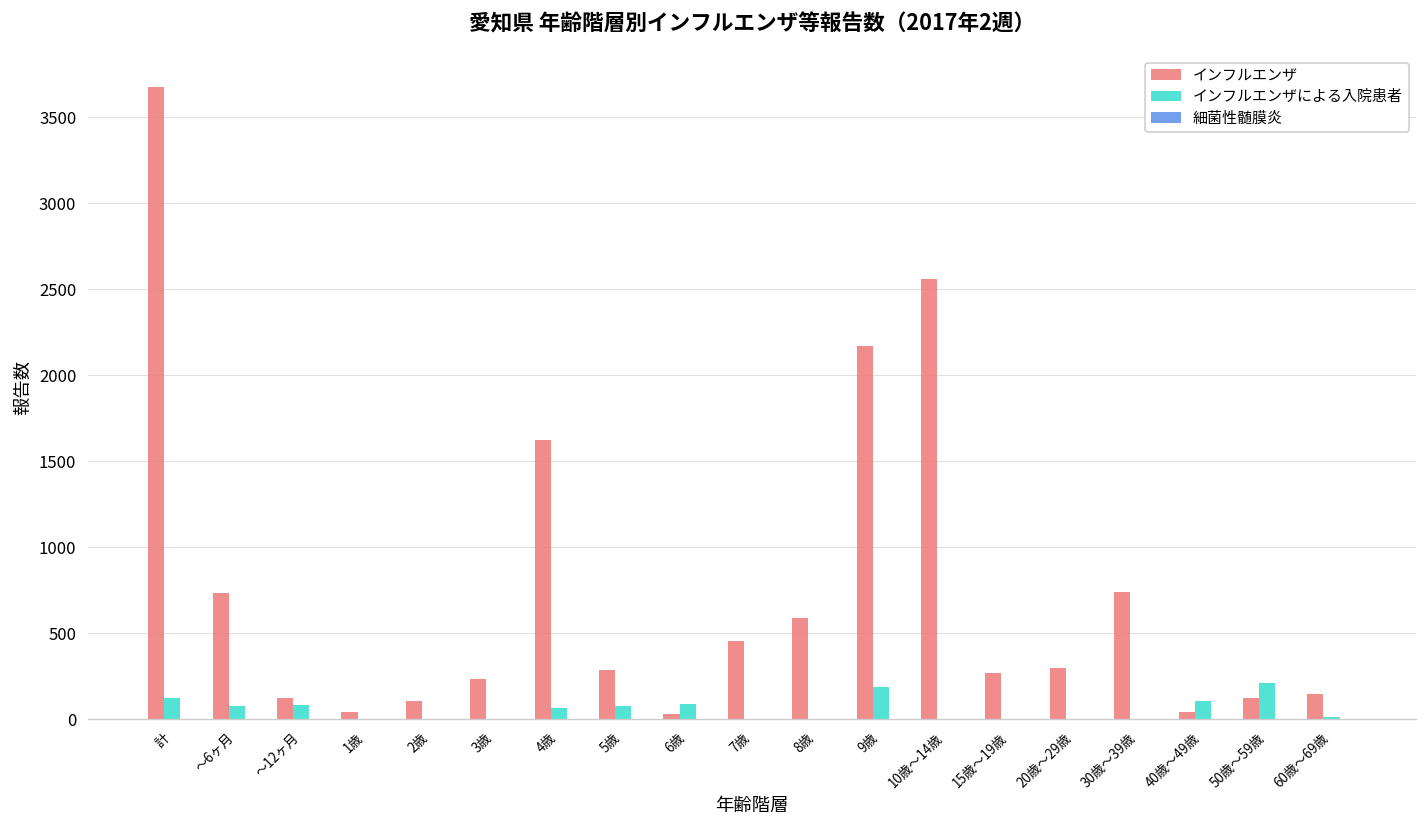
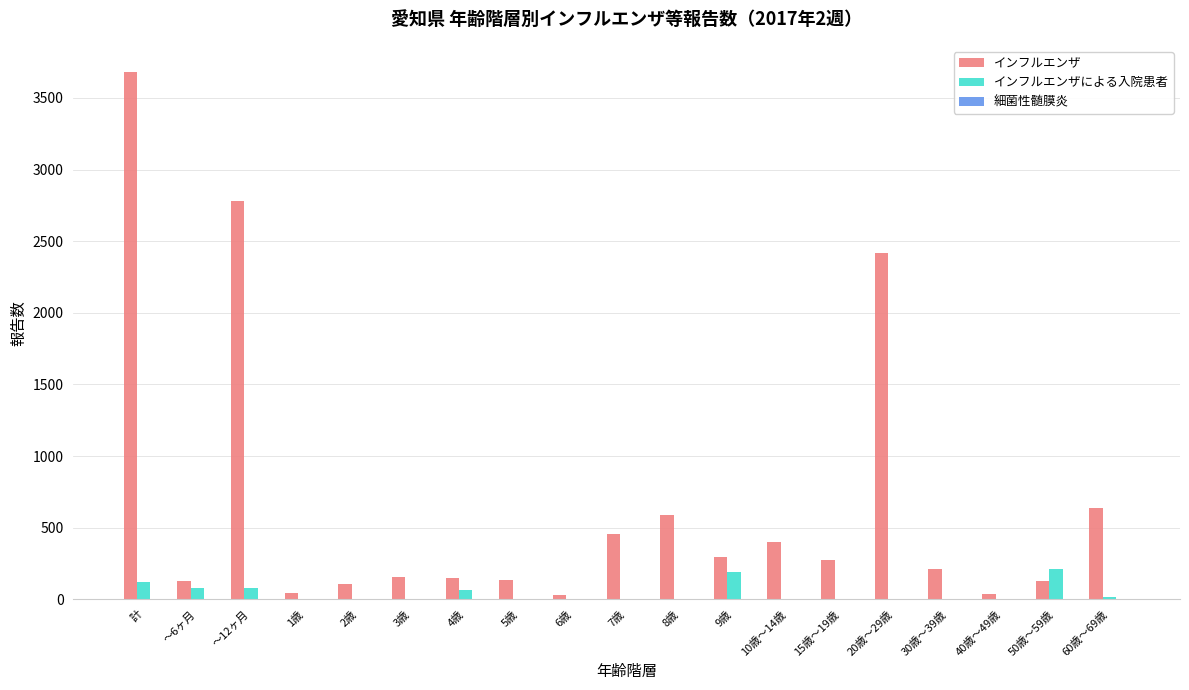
インフルエンザ, ～6ヶ月: 740 -> 130
インフルエンザ, ～12ヶ月: 130 -> 2780
インフルエンザ, 3歳: 230 -> 160
インフルエンザ, 4歳: 1630 -> 150
インフルエンザ, 5歳: 290 -> 140
インフルエンザによる入院患者, 5歳: 80 -> 0
インフルエンザによる入院患者, 6歳: 90 -> 0
インフルエンザ, 9歳: 2170 -> 300
インフルエンザ, 10歳～14歳: 2560 -> 400
インフルエンザ, 20歳～29歳: 300 -> 2410
インフルエンザ, 30歳～39歳: 740 -> 210
インフルエンザによる入院患者, 40歳～49歳: 110 -> 0
インフルエンザ, 60歳～69歳: 150 -> 640
